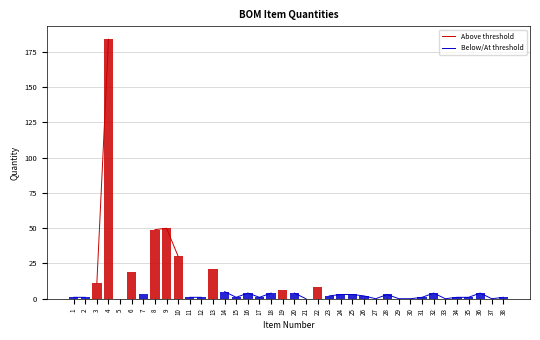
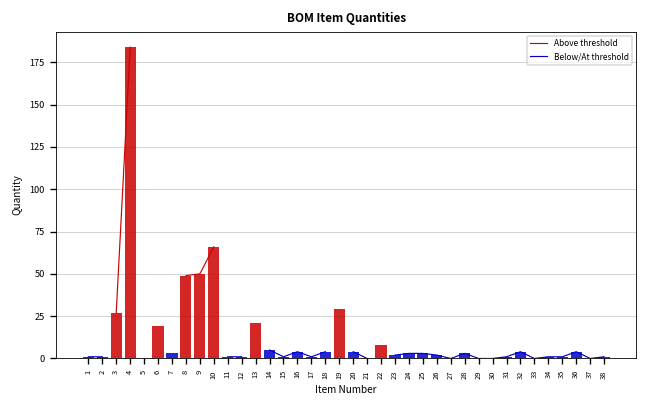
Above threshold, 3: 11 -> 27
Above threshold, 10: 30 -> 66
Above threshold, 19: 6 -> 29
